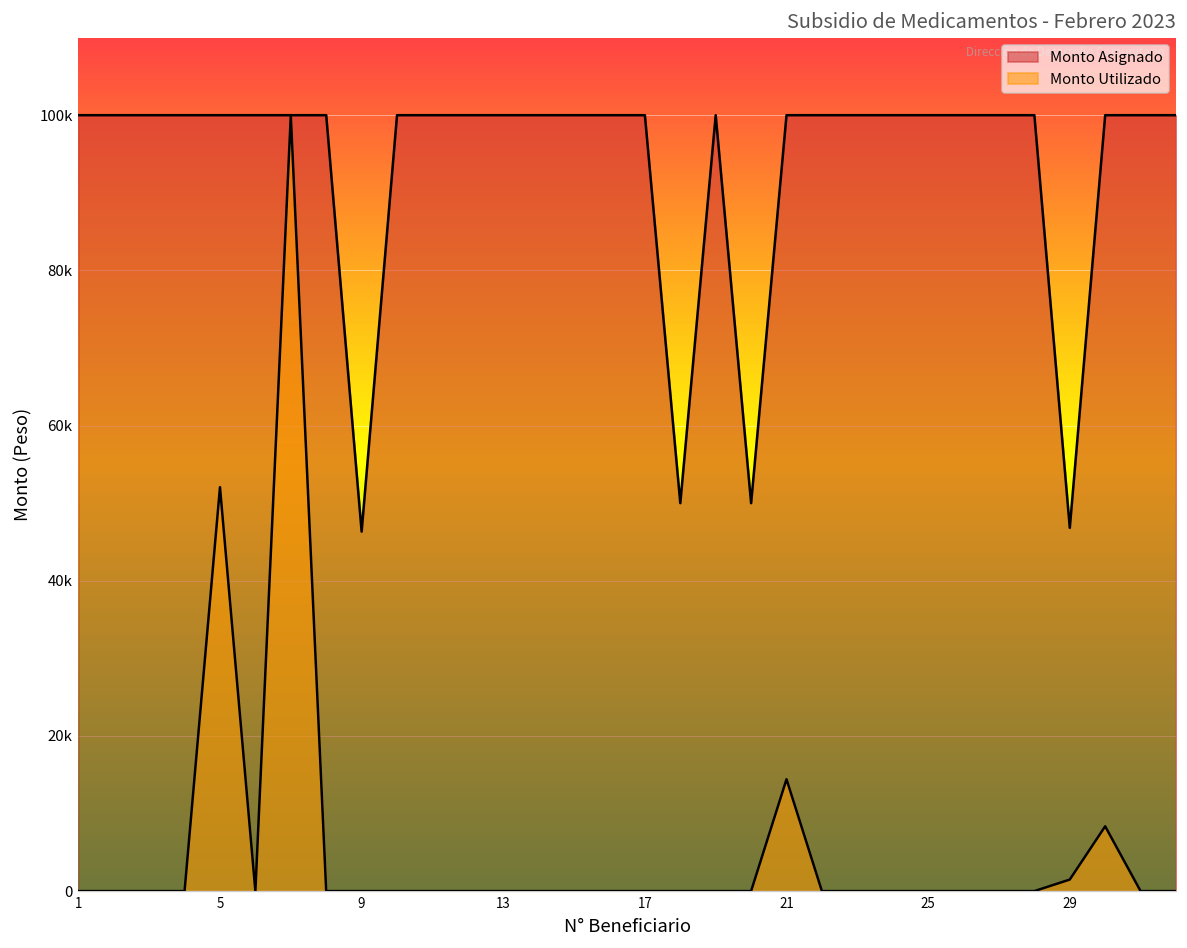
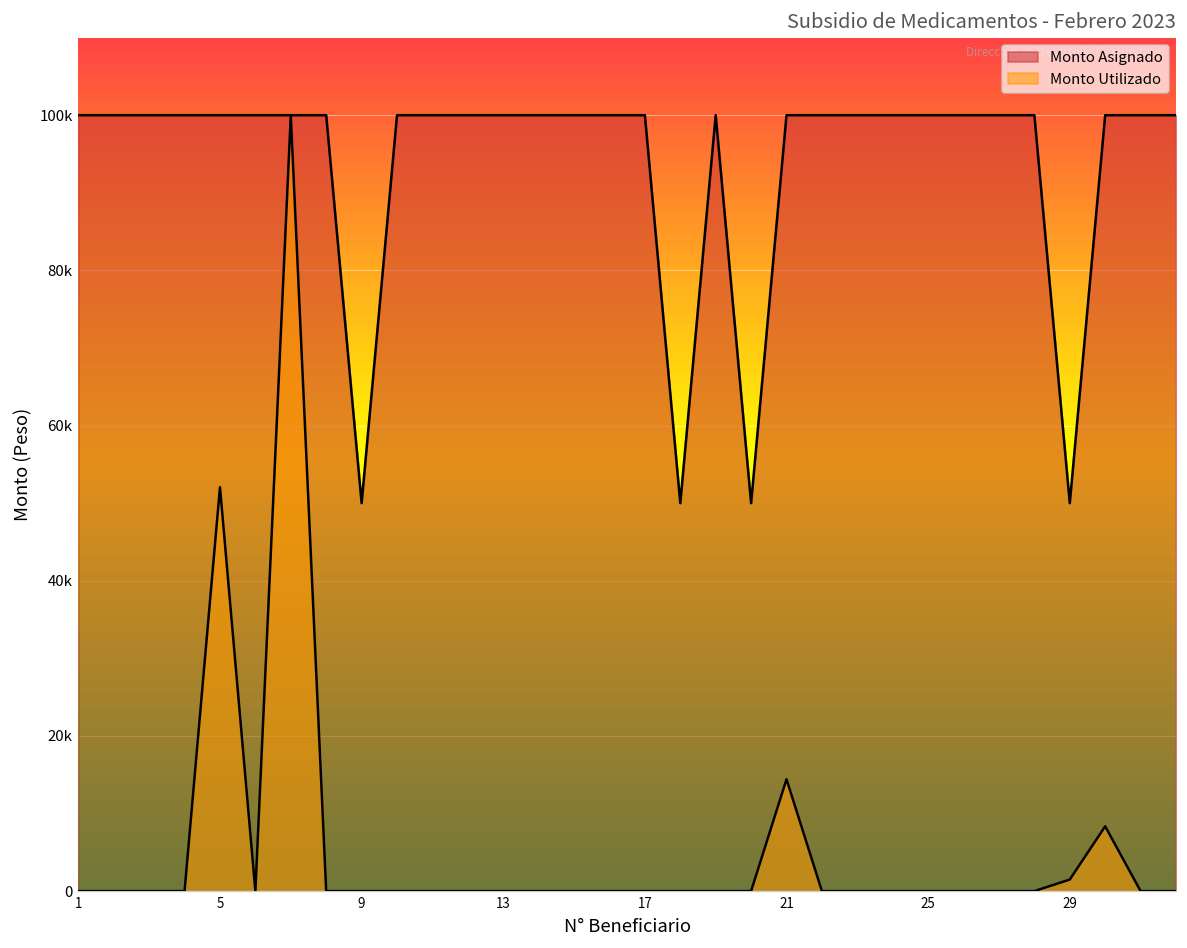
Monto Asignado, 9: 46000 -> 50000
Monto Asignado, 29: 47000 -> 50000
